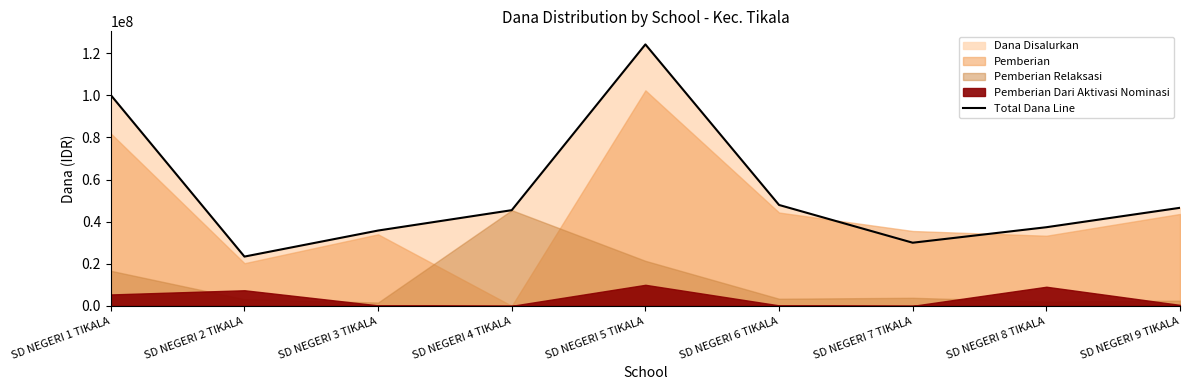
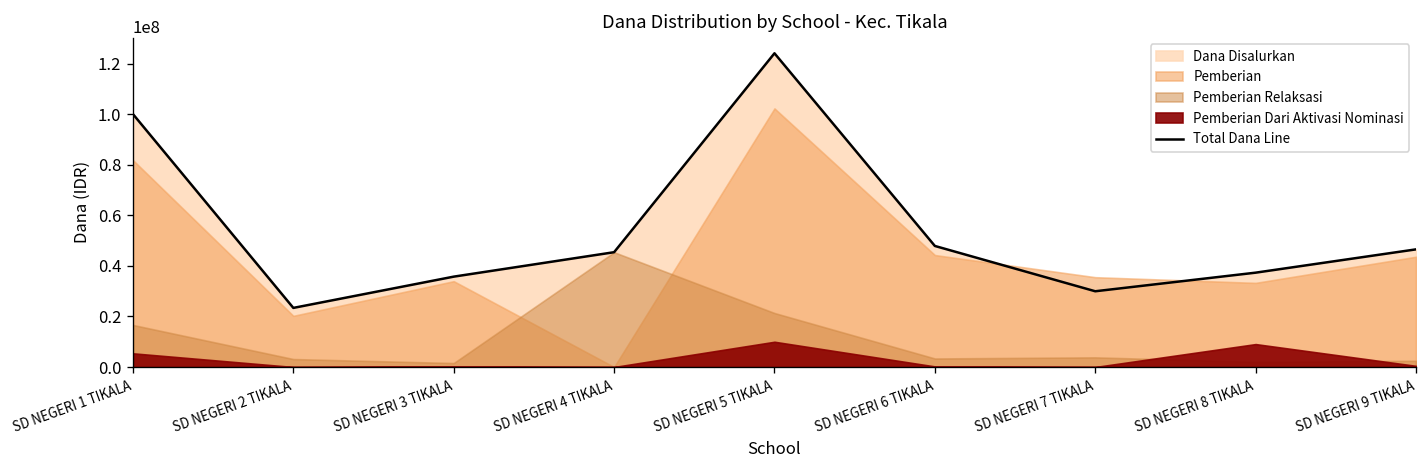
Pemberian Dari Aktivasi Nominasi, SD NEGERI 2 TIKALA: 7000000 -> 0
